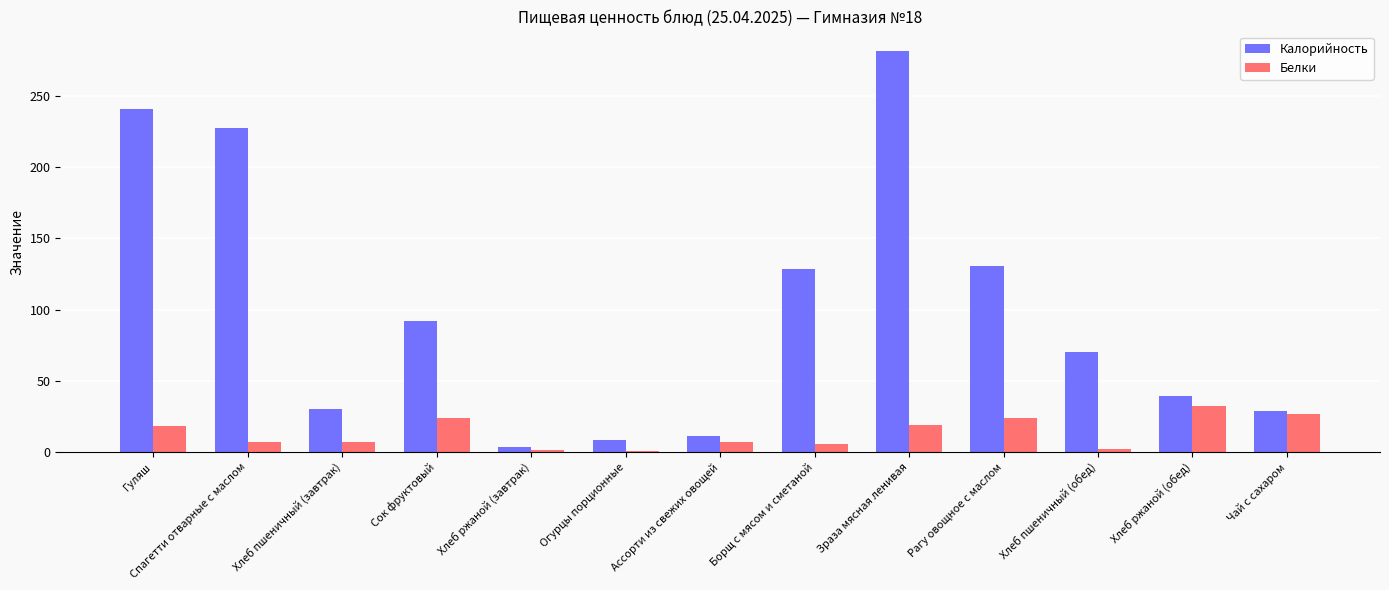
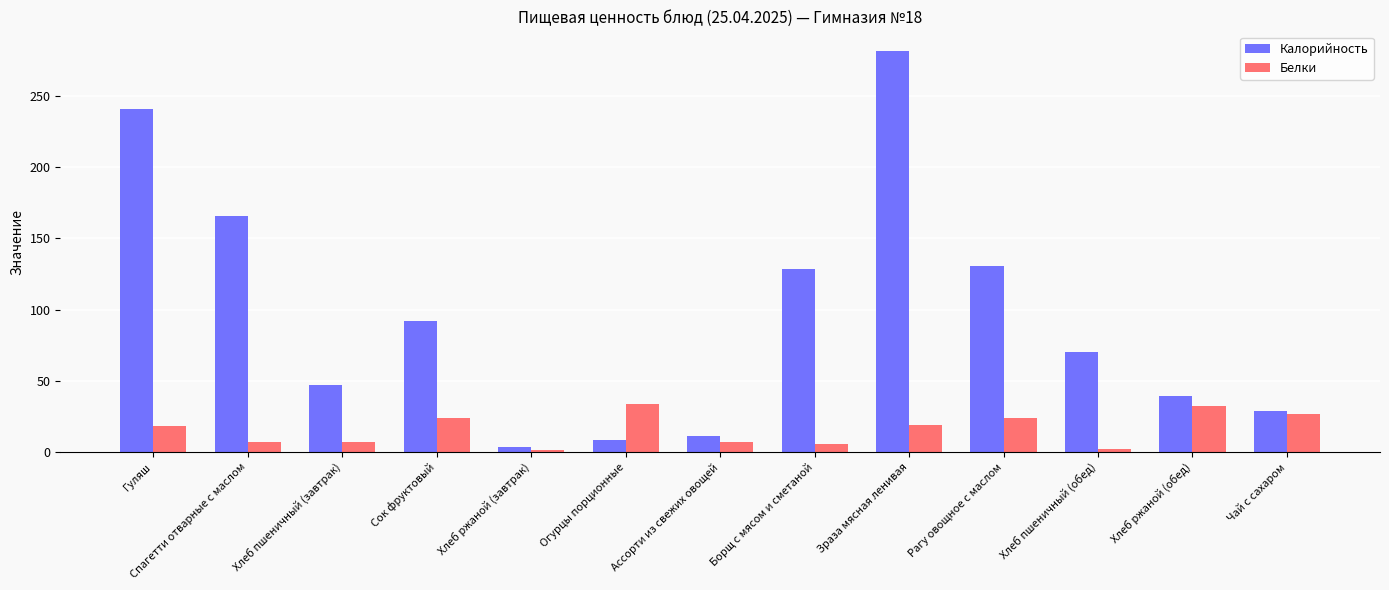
Калорийность, Спагетти отварные с маслом: 227 -> 166
Калорийность, Хлеб пшеничный (завтрак): 30 -> 47
Белки, Огурцы порционные: 0 -> 33
